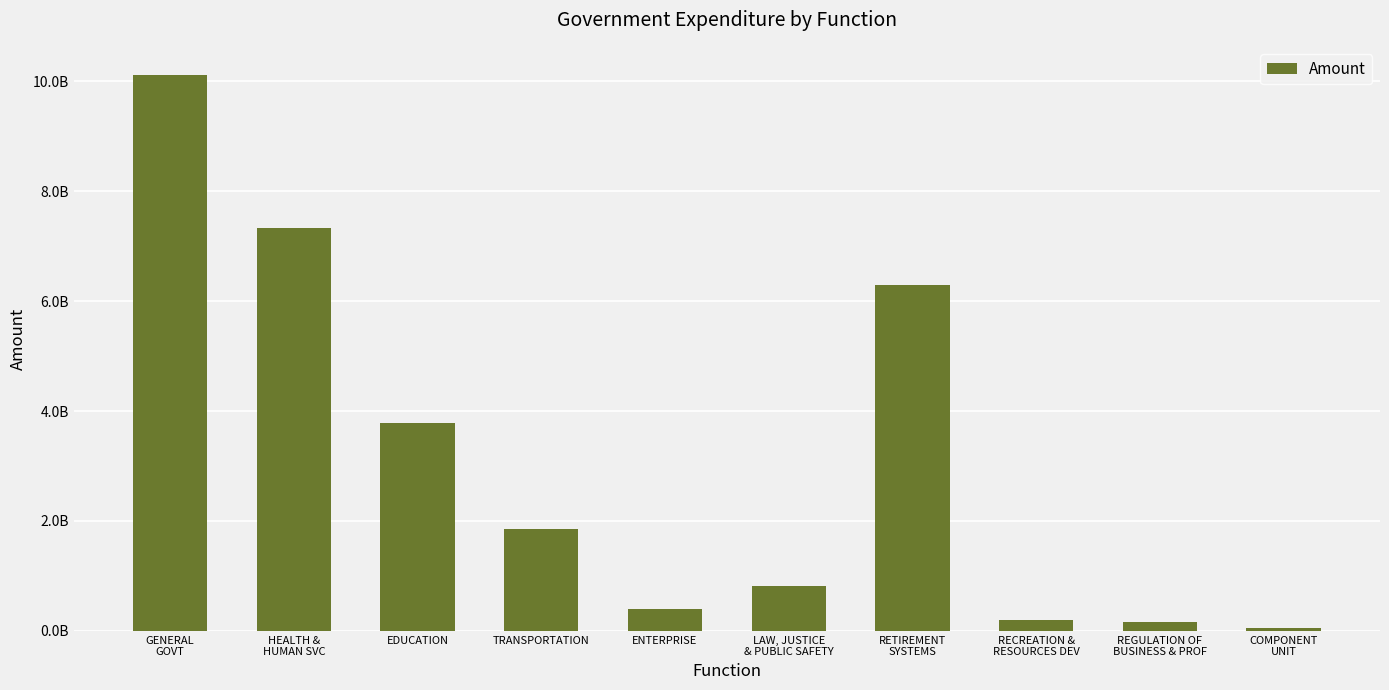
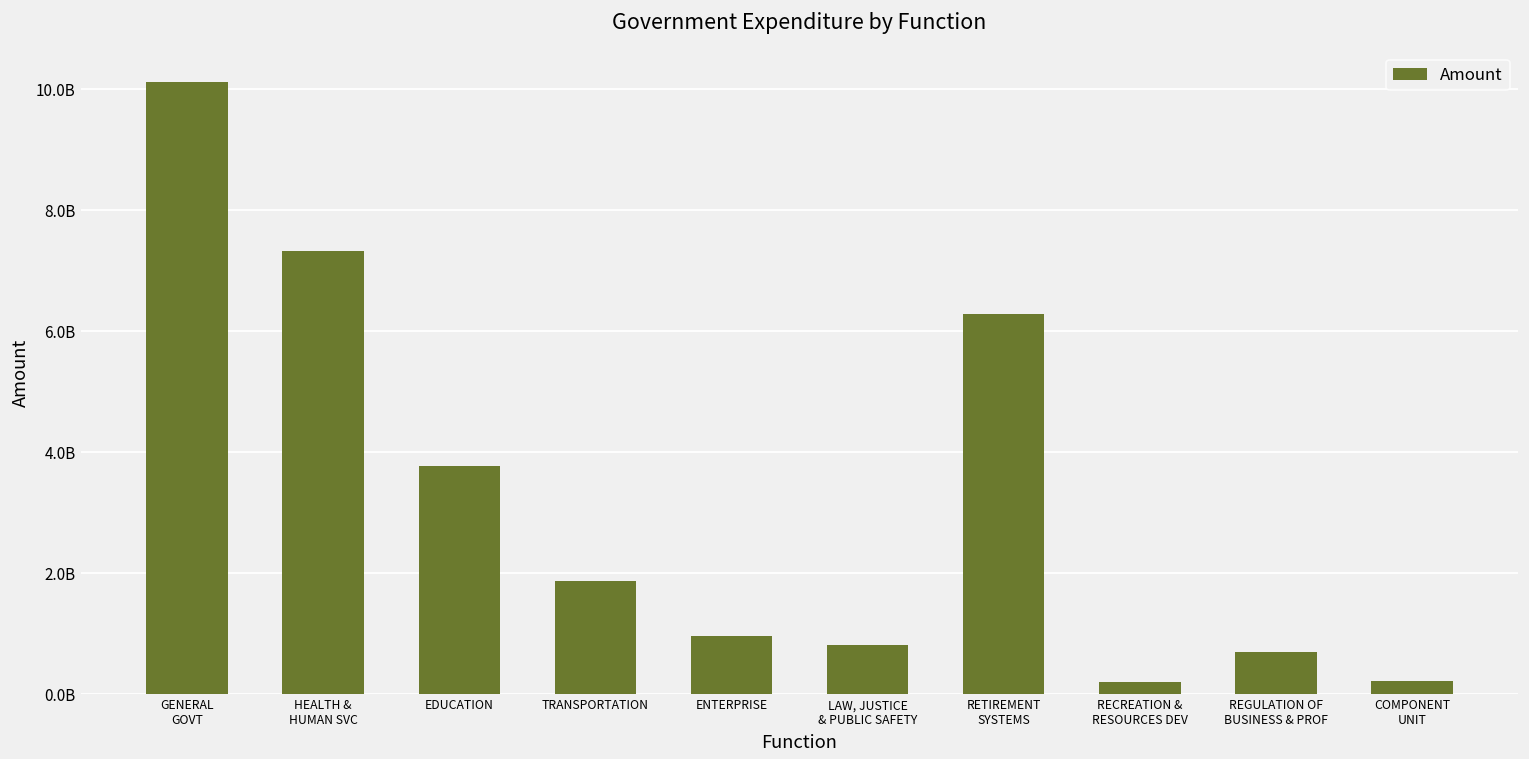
ENTERPRISE: 400000000 -> 1000000000
REGULATION OF BUSINESS & PROF: 200000000 -> 700000000
COMPONENT UNIT: 100000000 -> 200000000
